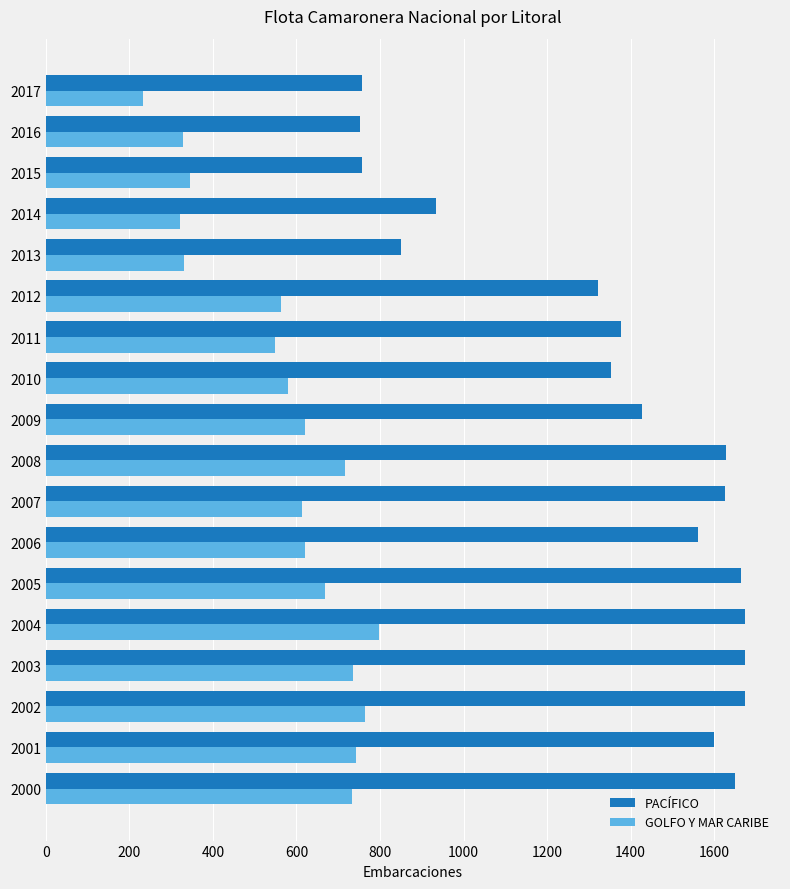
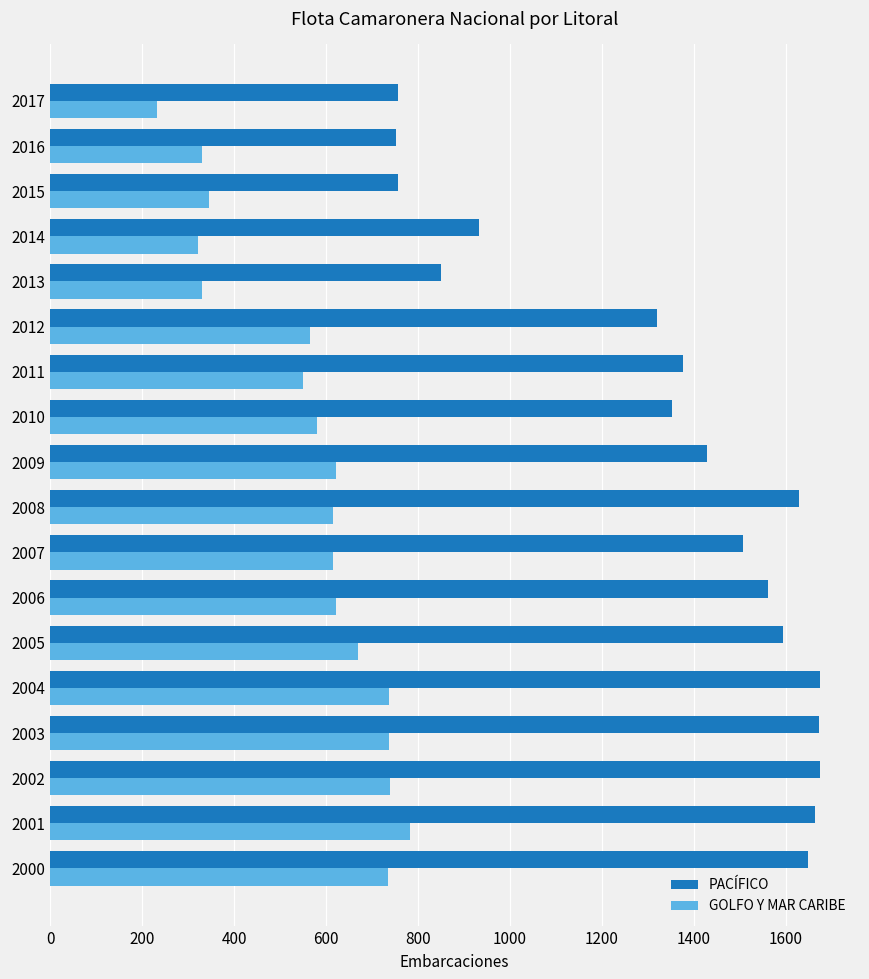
GOLFO Y MAR CARIBE, 2008: 720 -> 610
PACÍFICO, 2007: 1630 -> 1510
PACÍFICO, 2005: 1670 -> 1590
GOLFO Y MAR CARIBE, 2004: 800 -> 740
GOLFO Y MAR CARIBE, 2002: 760 -> 740
PACÍFICO, 2001: 1600 -> 1670
GOLFO Y MAR CARIBE, 2001: 740 -> 780
